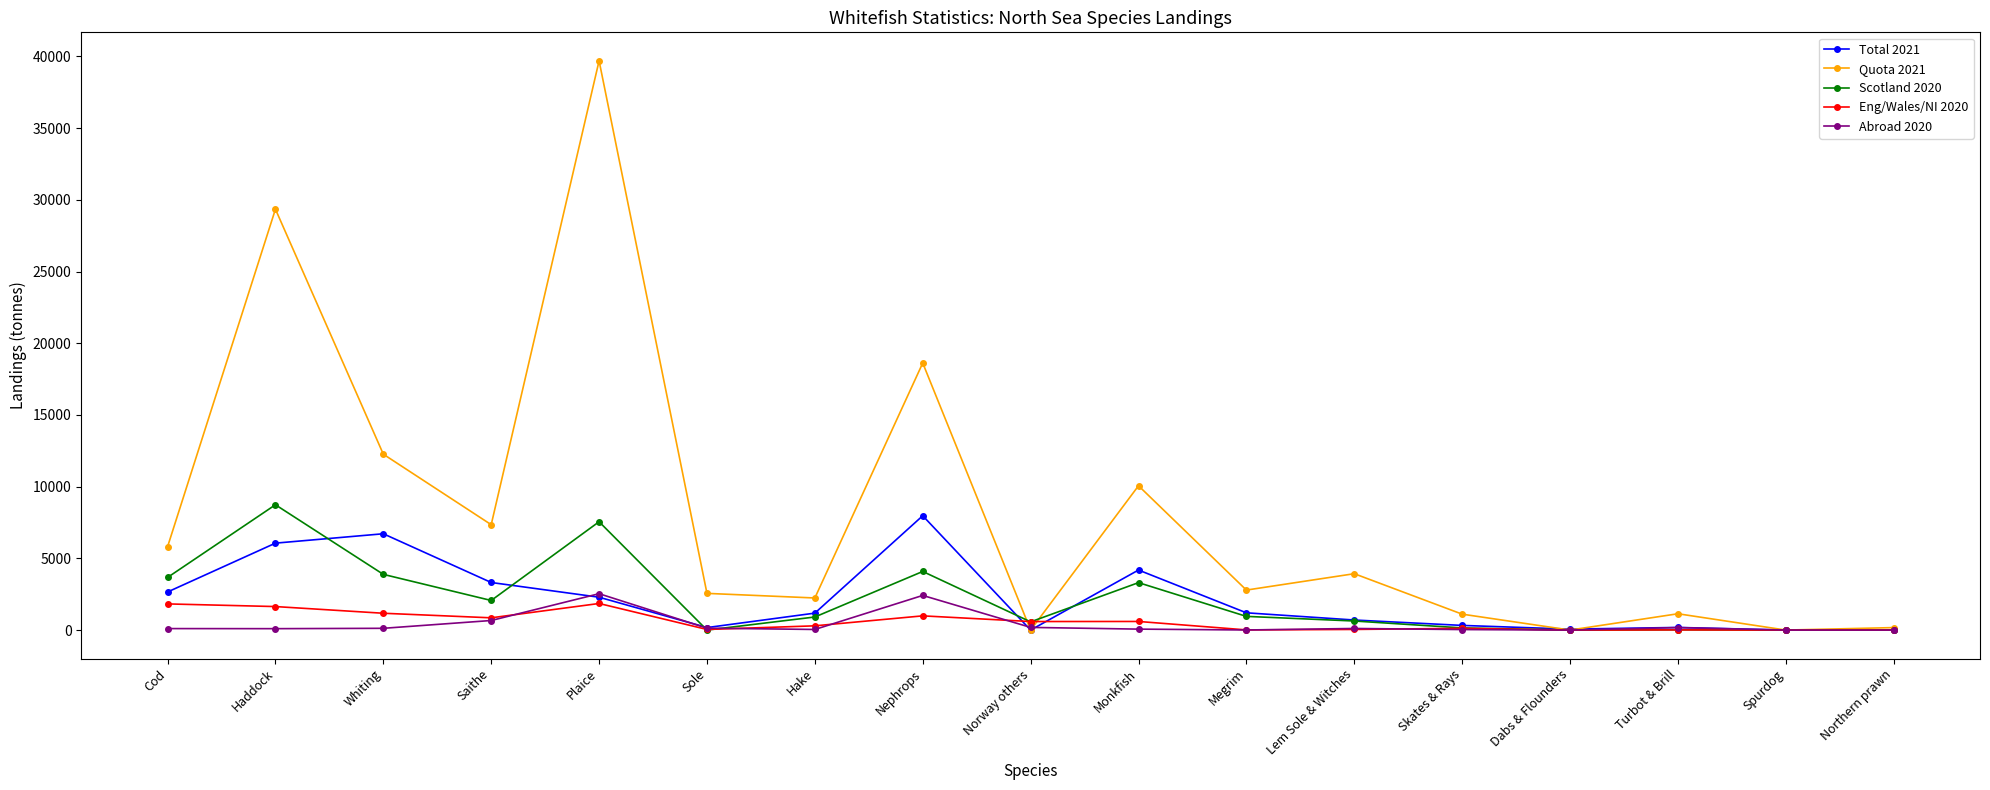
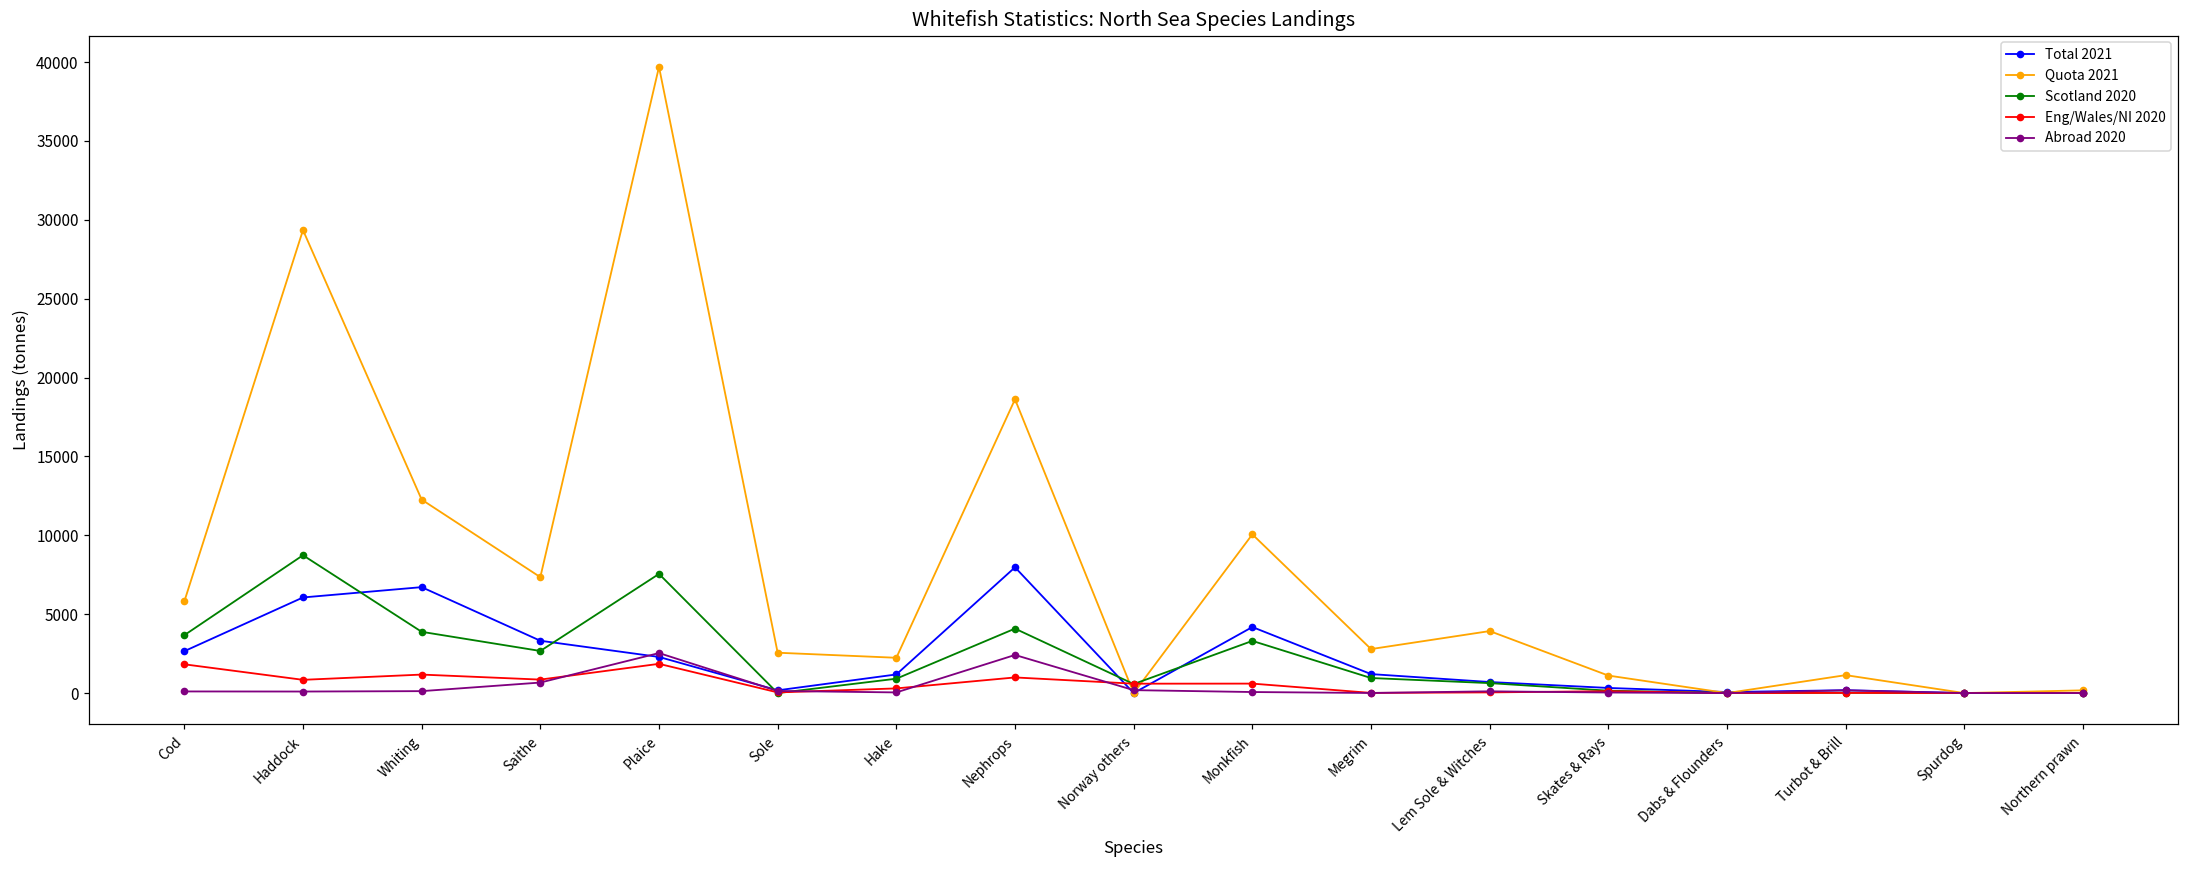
Eng/Wales/NI 2020, Haddock: 1600 -> 800
Scotland 2020, Saithe: 2100 -> 2700
